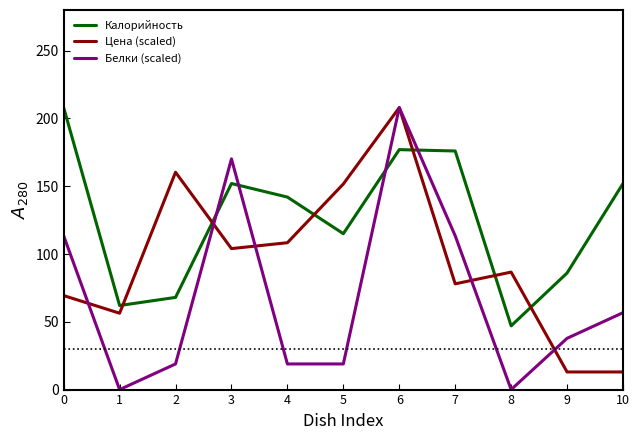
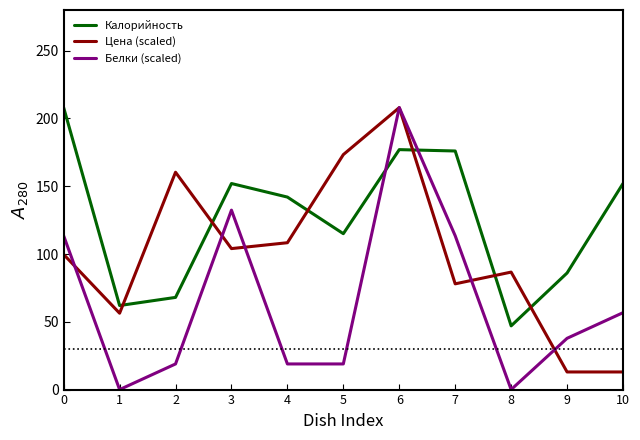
Цена (scaled), 0: 69 -> 100
Белки (scaled), 3: 170 -> 132
Цена (scaled), 5: 152 -> 173
